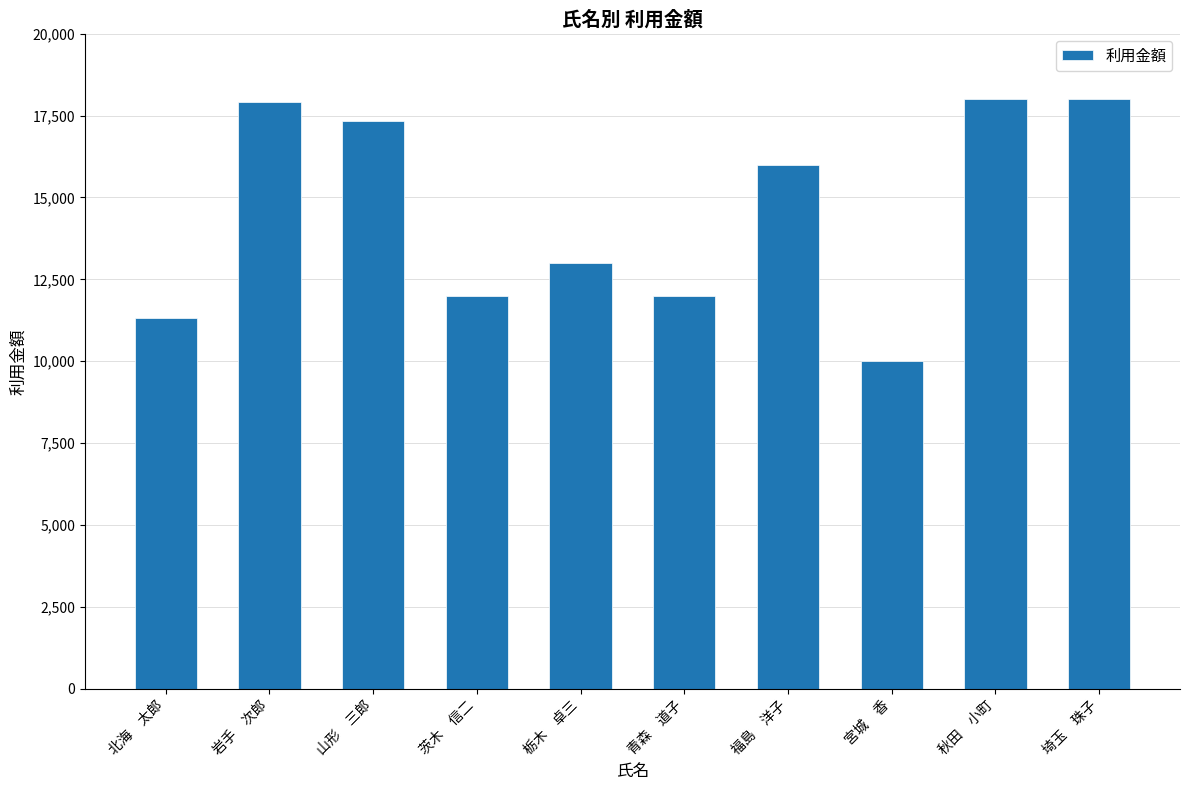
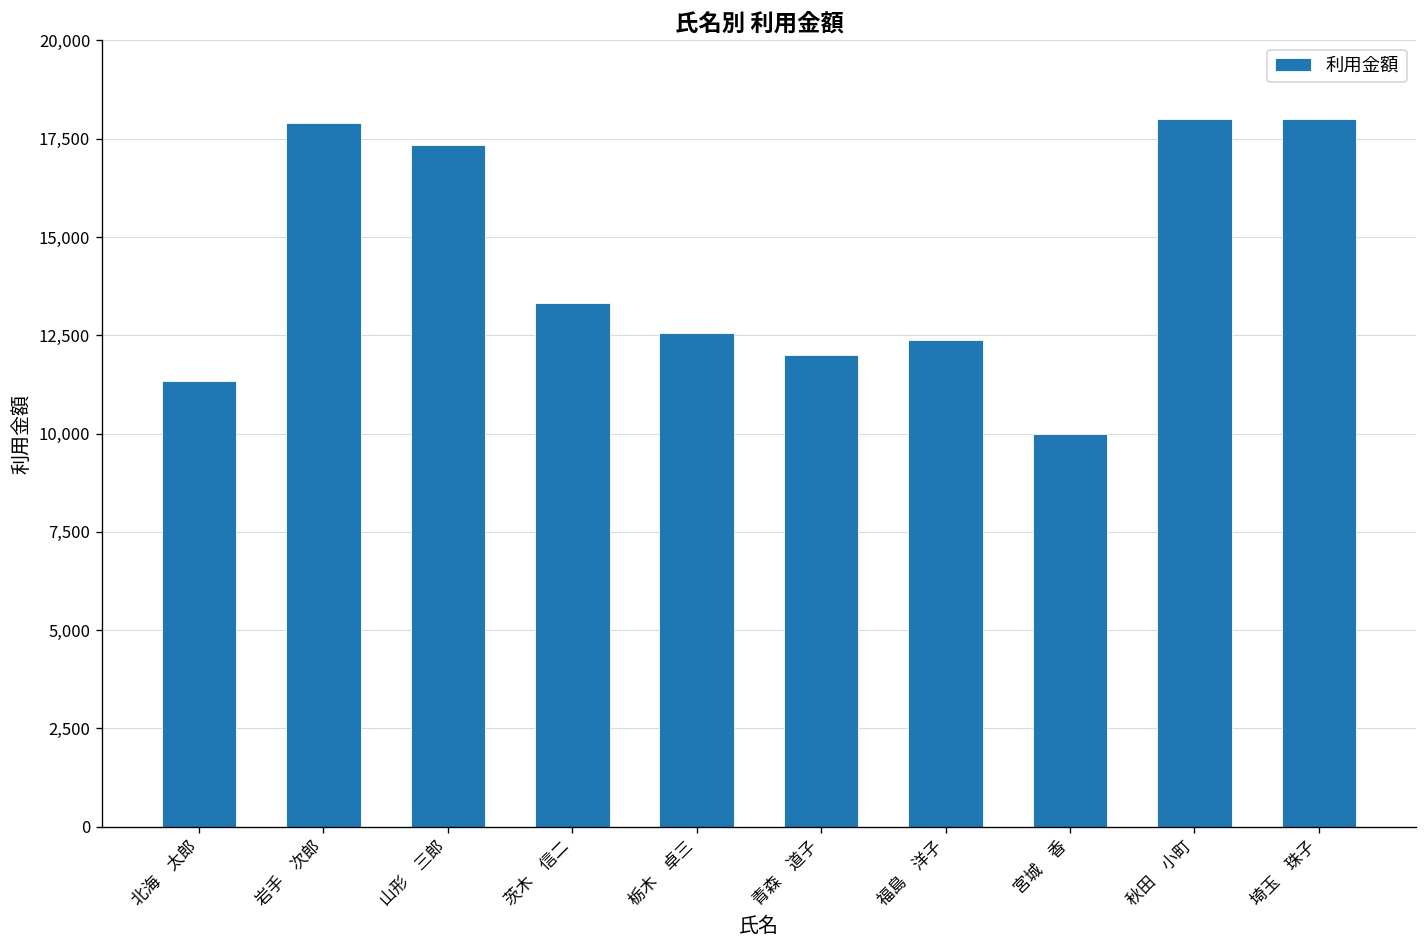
茨木 信二: 12,000 -> 13,300
栃木 卓三: 13,000 -> 12,600
福島 洋子: 16,000 -> 12,400
